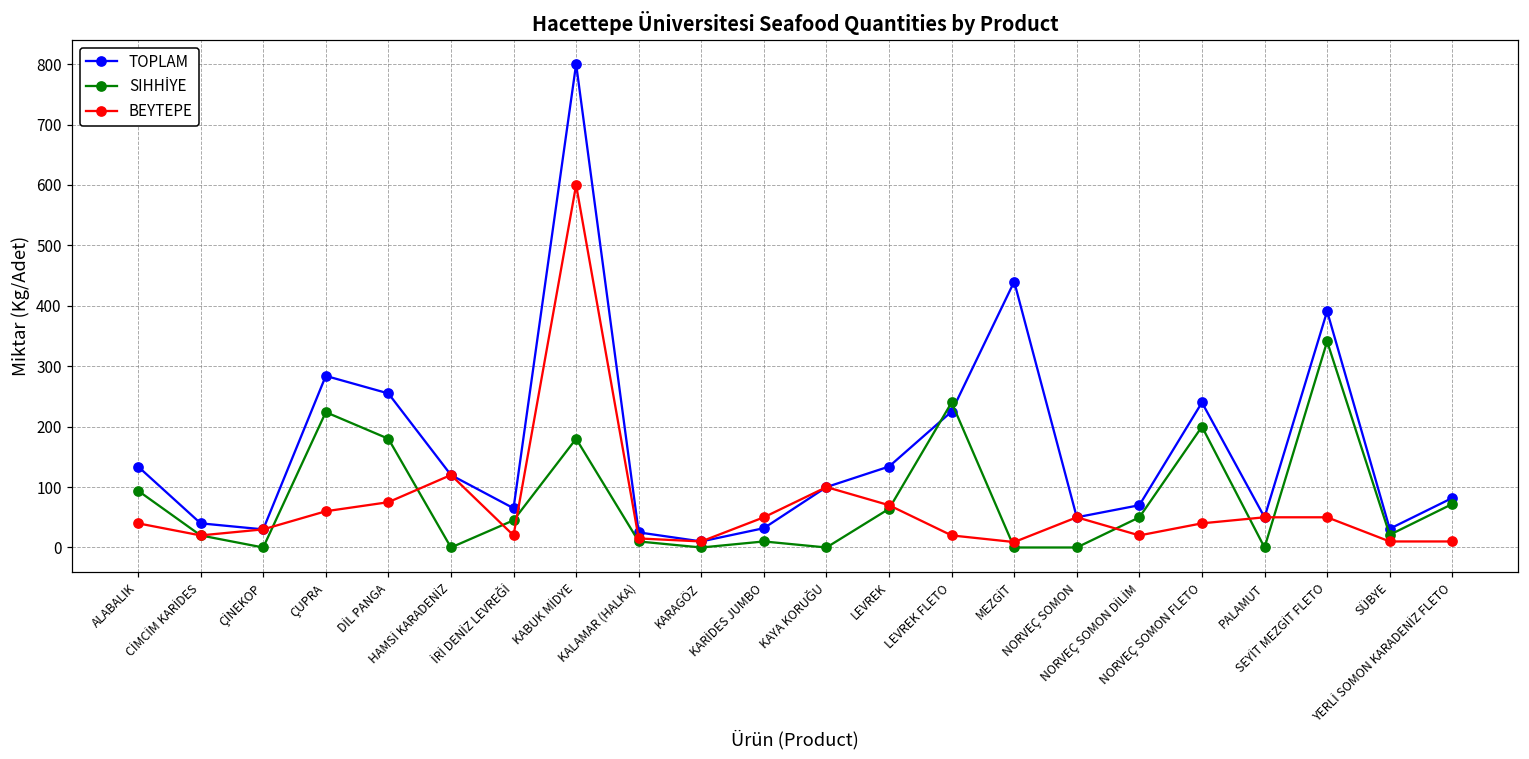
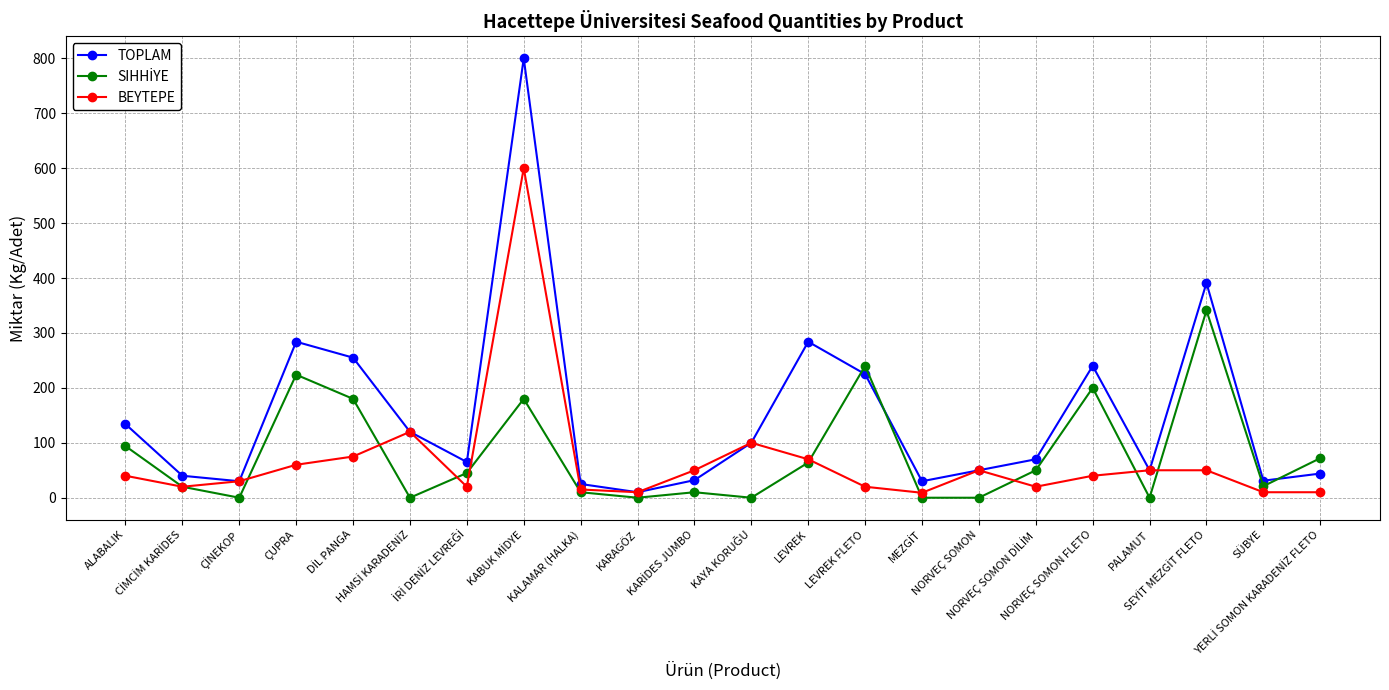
TOPLAM, LEVREK: 130 -> 280
TOPLAM, MEZGİT: 440 -> 30
TOPLAM, YERLİ SOMON KARADENİZ FLETO: 80 -> 40
